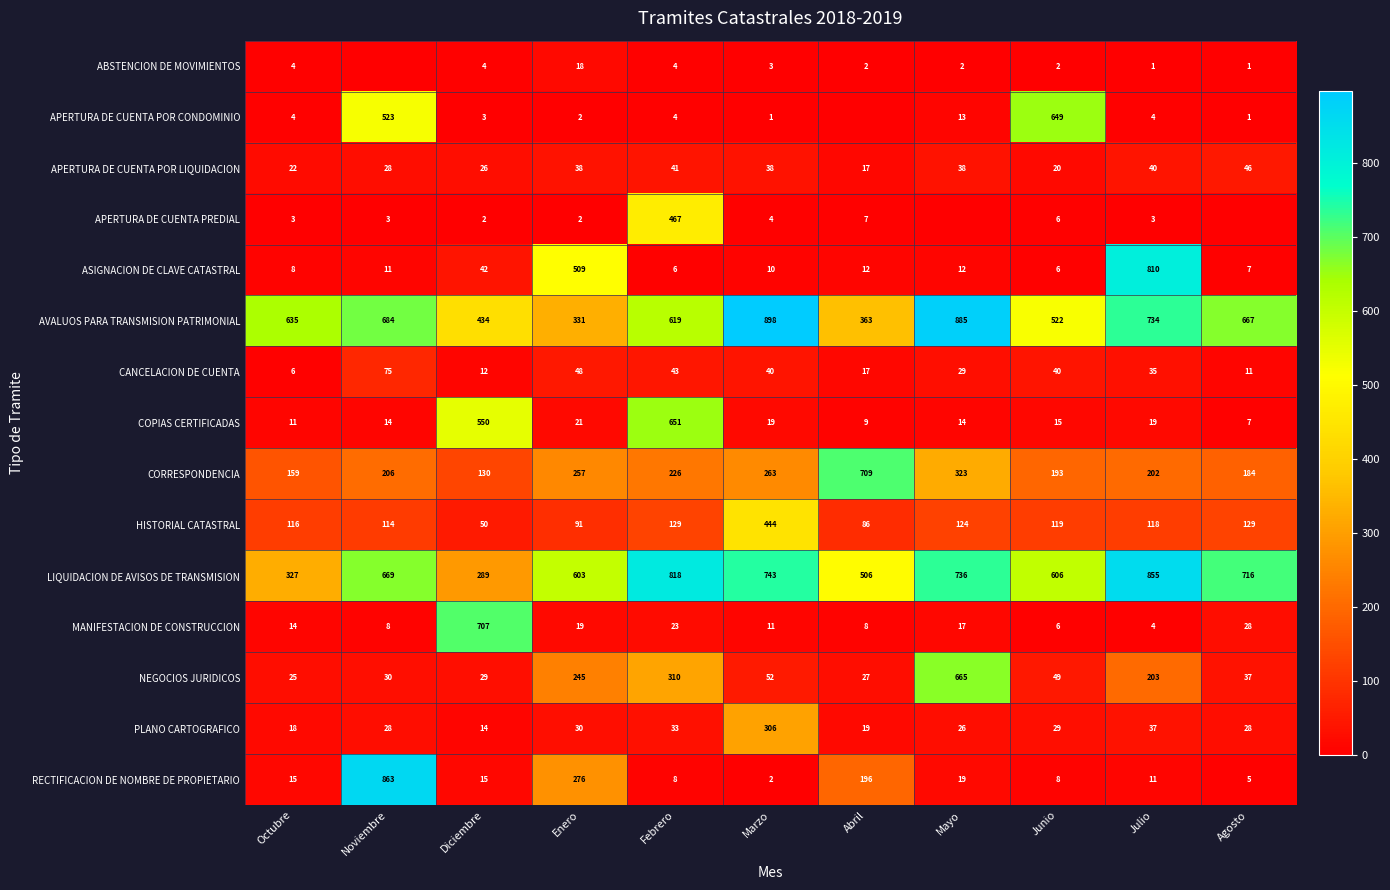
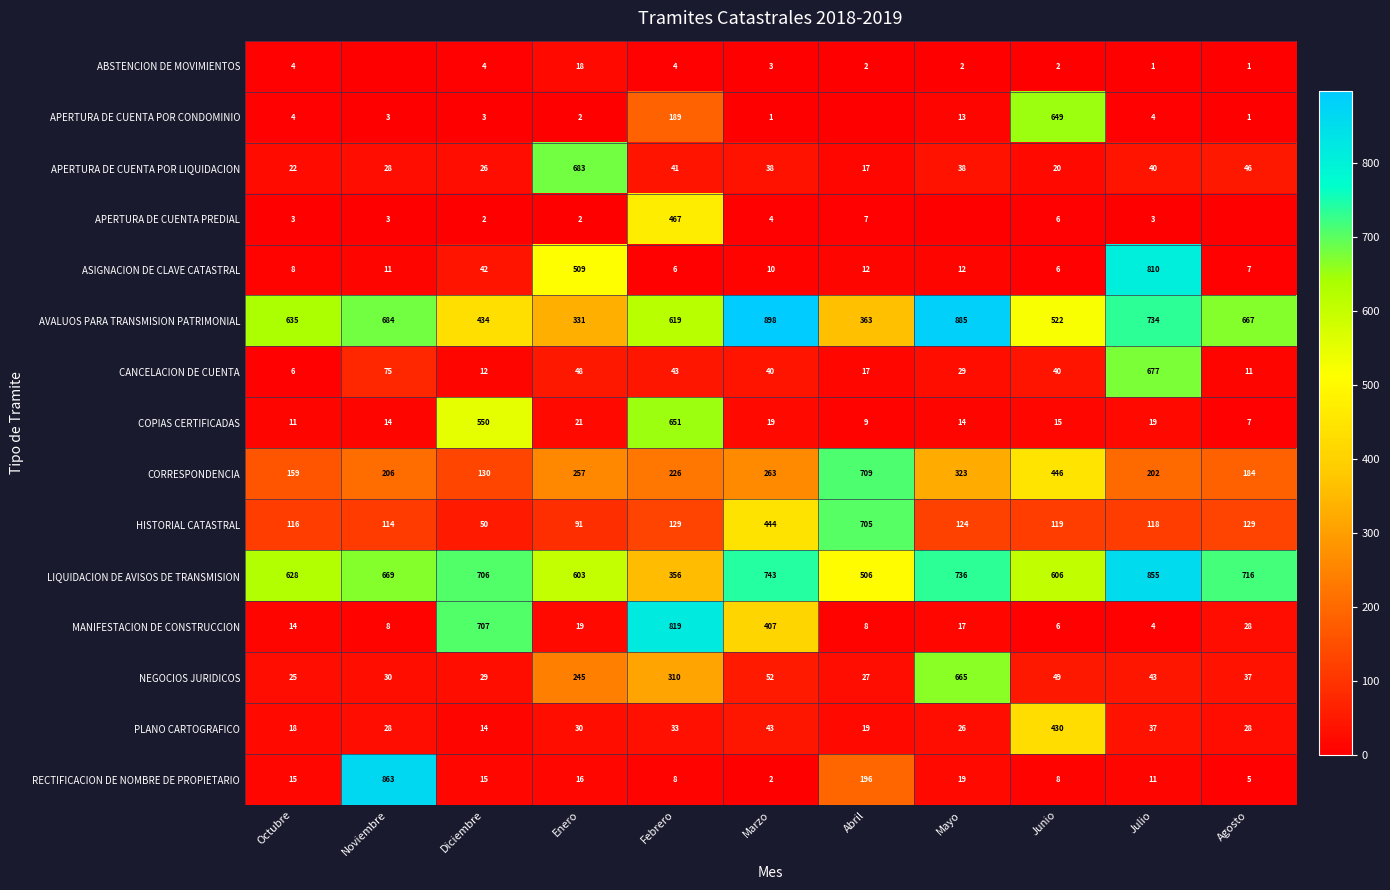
APERTURA DE CUENTA POR CONDOMINIO, Noviembre: 523 -> 3
APERTURA DE CUENTA POR CONDOMINIO, Febrero: 4 -> 189
APERTURA DE CUENTA POR LIQUIDACION, Enero: 38 -> 683
CANCELACION DE CUENTA, Julio: 35 -> 677
CORRESPONDENCIA, Junio: 193 -> 446
HISTORIAL CATASTRAL, Abril: 86 -> 705
LIQUIDACION DE AVISOS DE TRANSMISION, Octubre: 327 -> 628
LIQUIDACION DE AVISOS DE TRANSMISION, Diciembre: 289 -> 706
LIQUIDACION DE AVISOS DE TRANSMISION, Febrero: 818 -> 356
MANIFESTACION DE CONSTRUCCION, Febrero: 23 -> 819
MANIFESTACION DE CONSTRUCCION, Marzo: 11 -> 407
NEGOCIOS JURIDICOS, Julio: 203 -> 43
PLANO CARTOGRAFICO, Marzo: 306 -> 43
PLANO CARTOGRAFICO, Junio: 29 -> 430
RECTIFICACION DE NOMBRE DE PROPIETARIO, Enero: 276 -> 16
